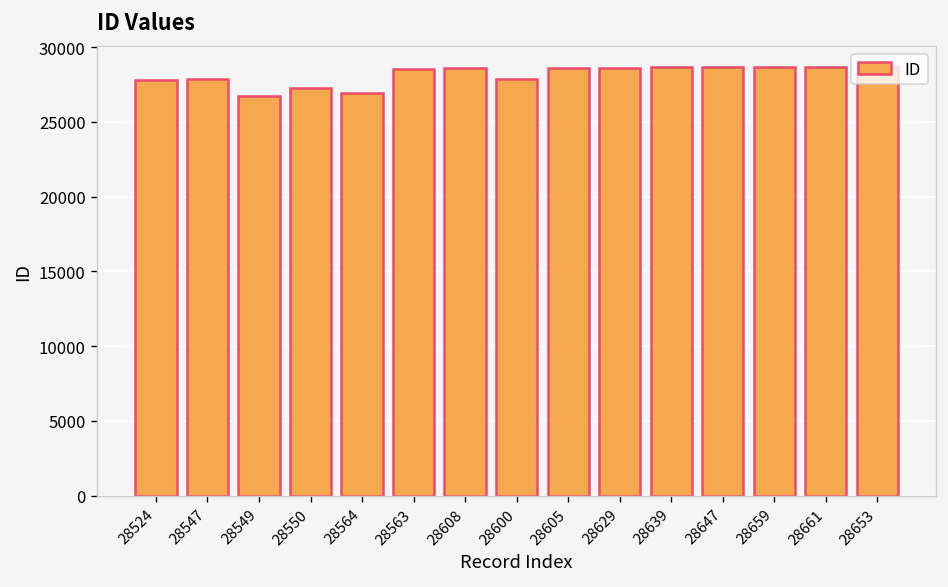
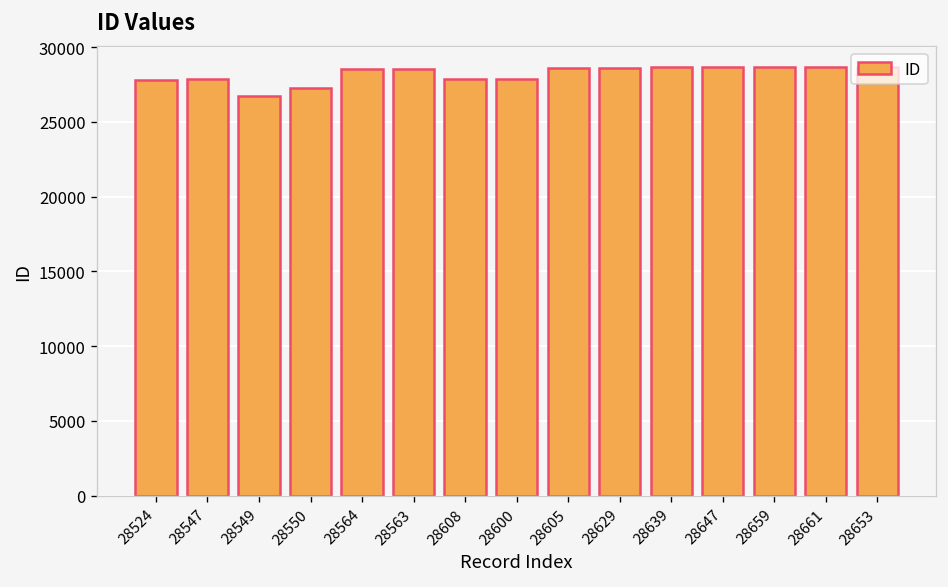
28564: 26900 -> 28600
28608: 28600 -> 27900
